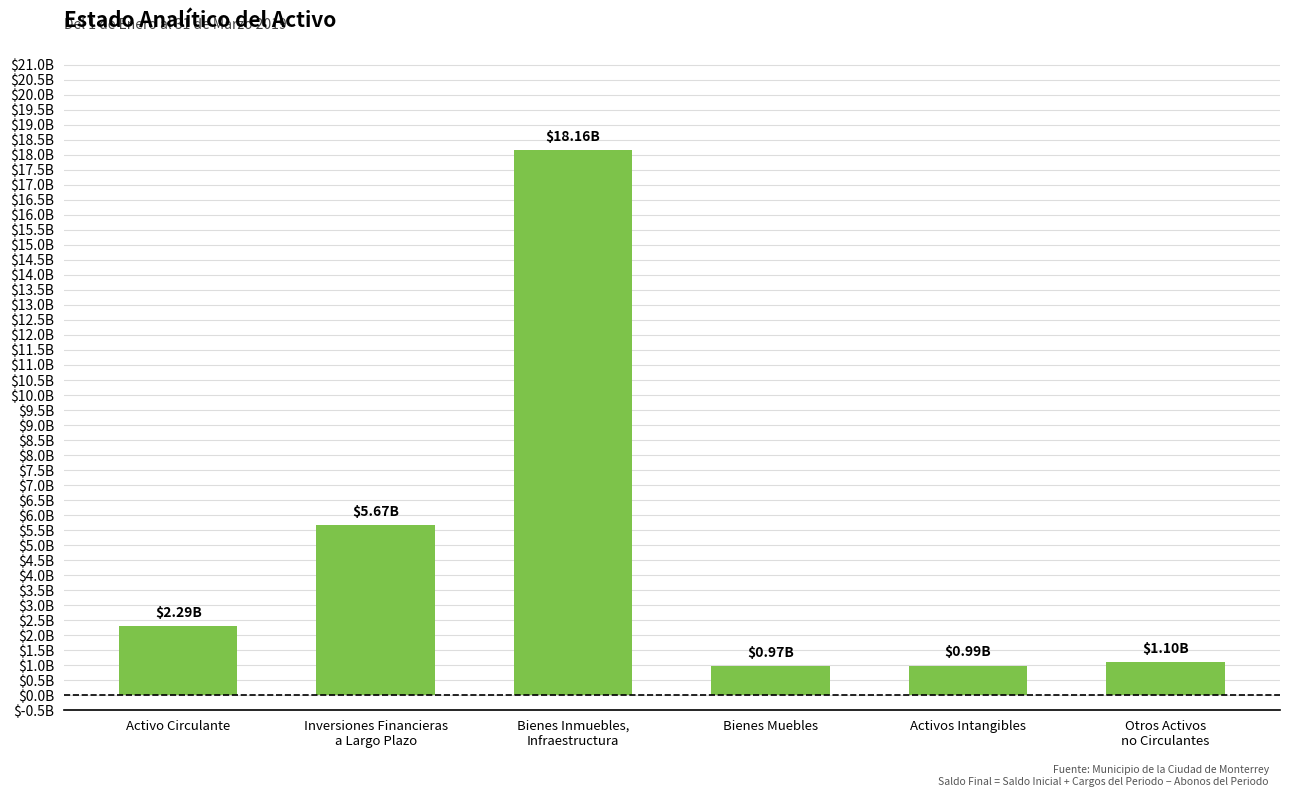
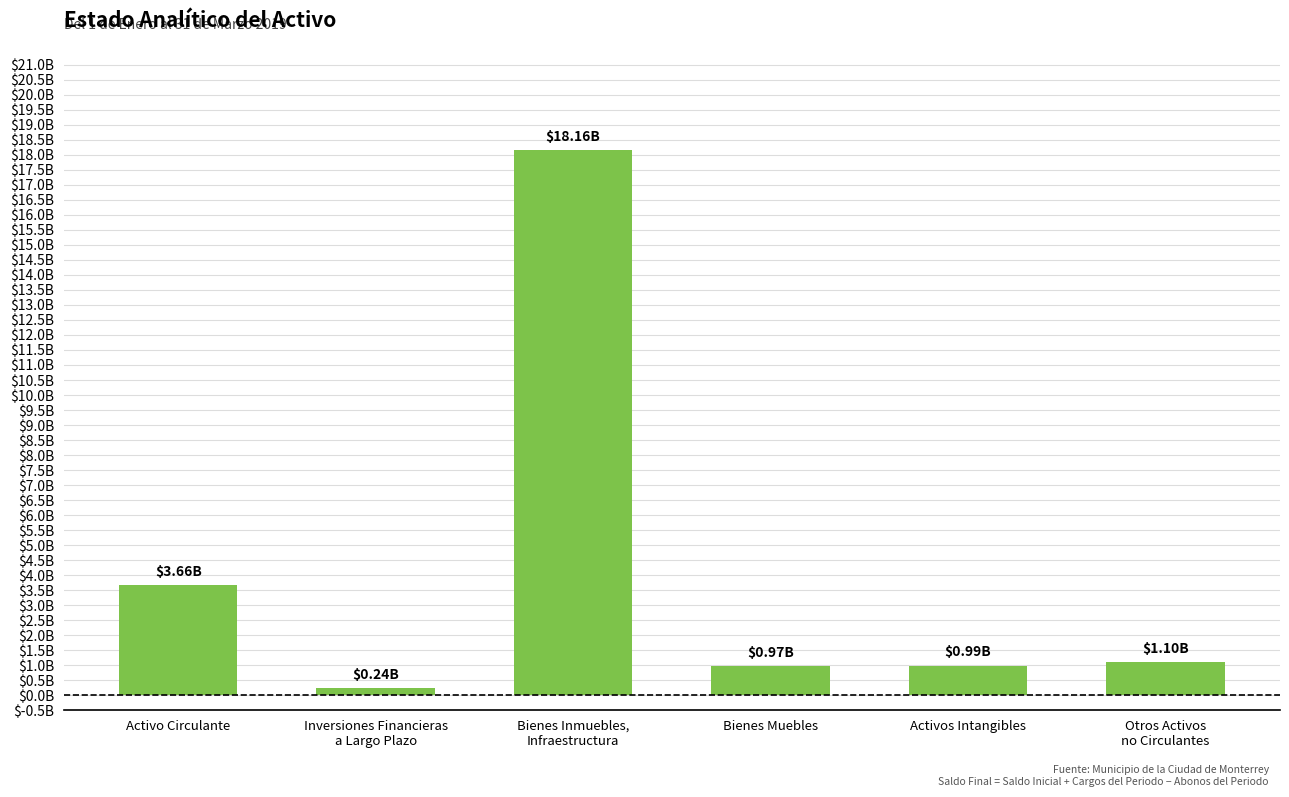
Activo Circulante: $2.29B -> $3.66B
Inversiones Financieras a Largo Plazo: $5.67B -> $0.24B
